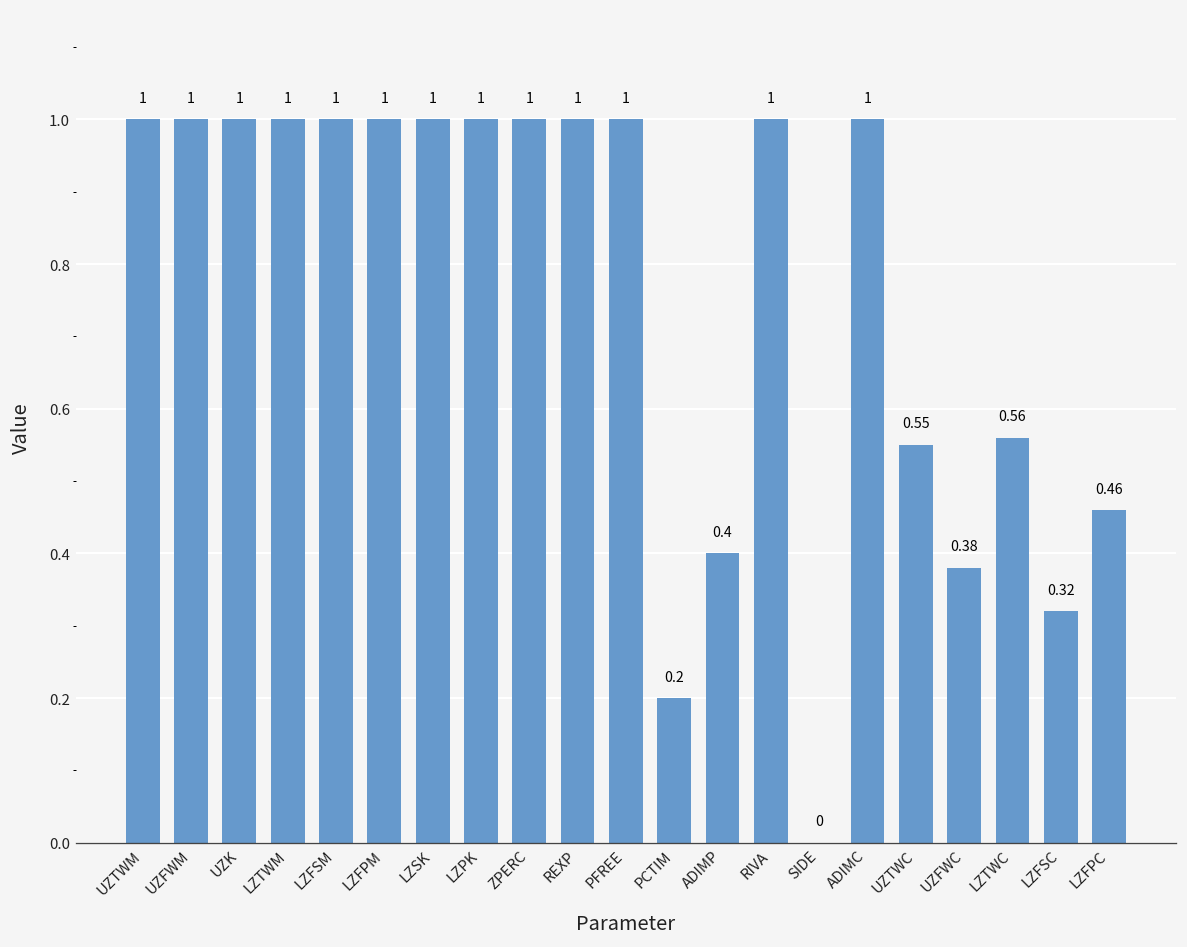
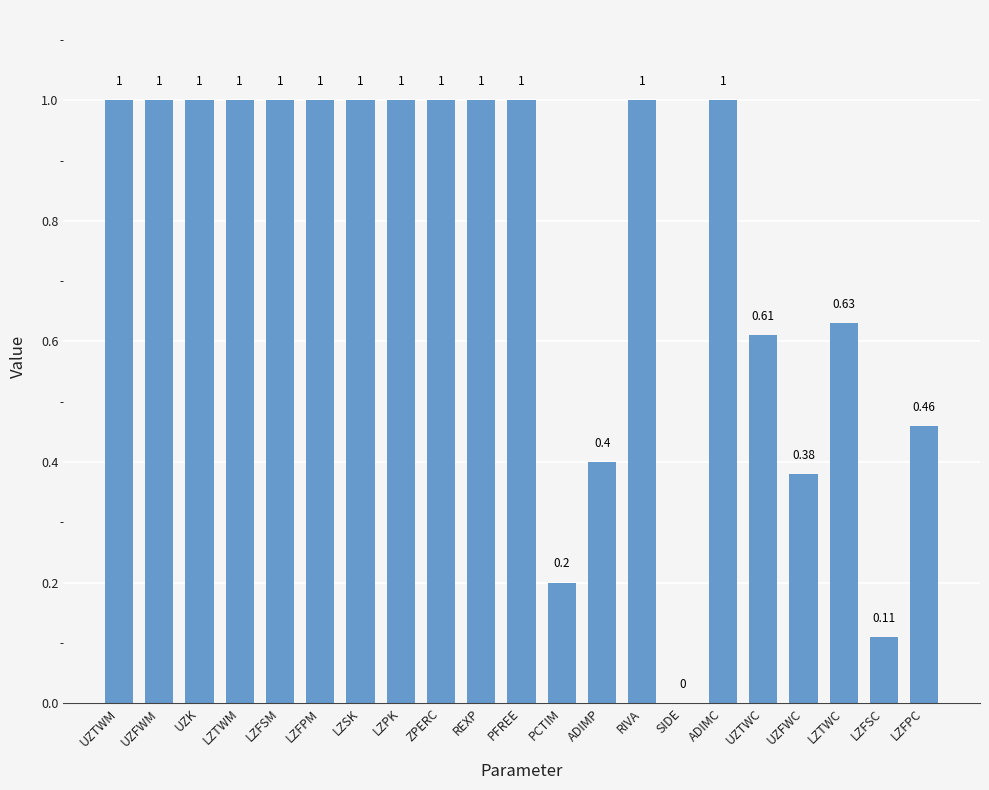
UZTWC: 0.55 -> 0.61
LZTWC: 0.56 -> 0.63
LZFSC: 0.32 -> 0.11
